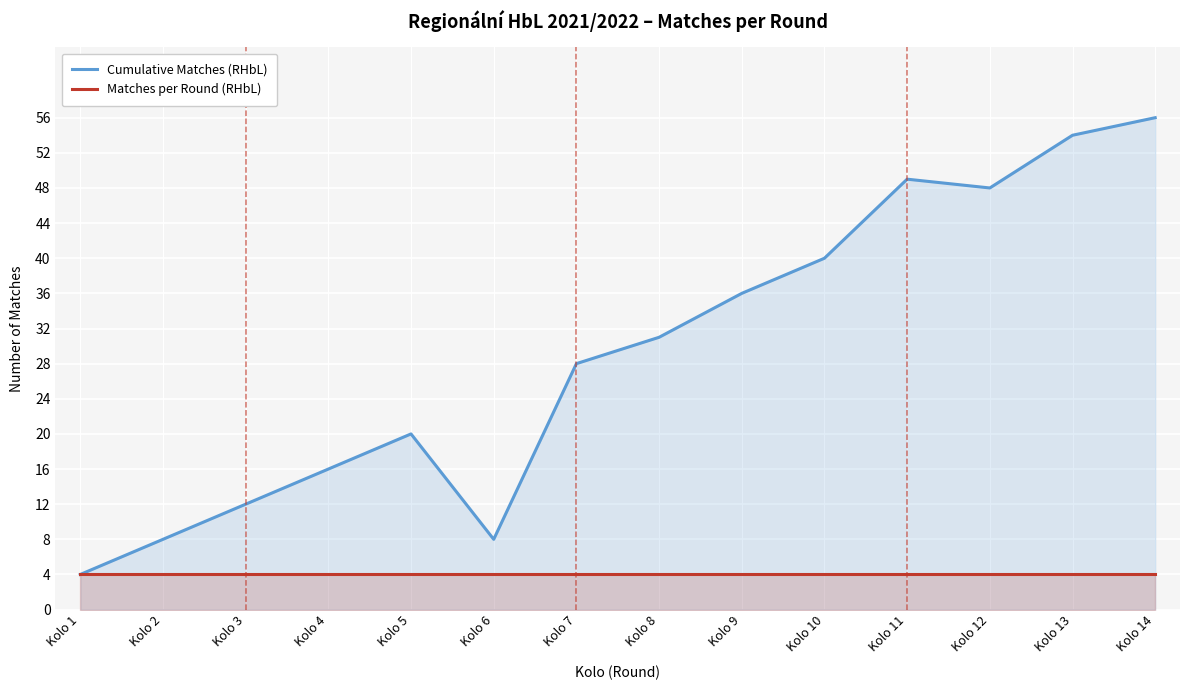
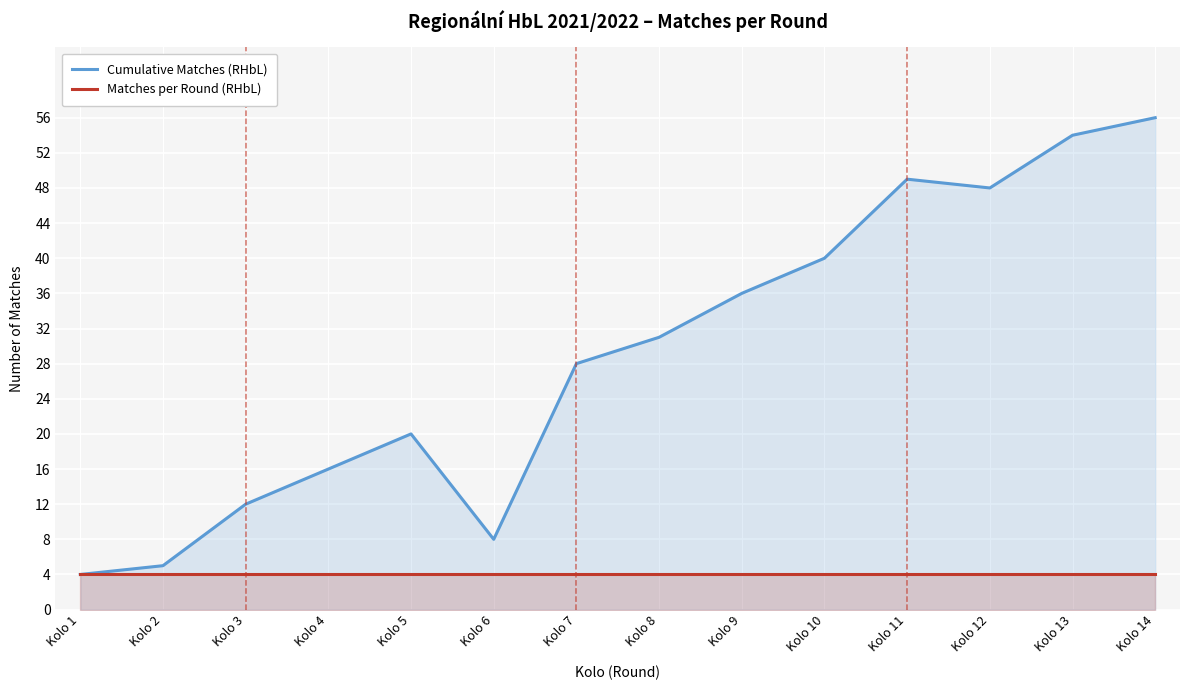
Cumulative Matches (RHbL), Kolo 2: 8 -> 5
